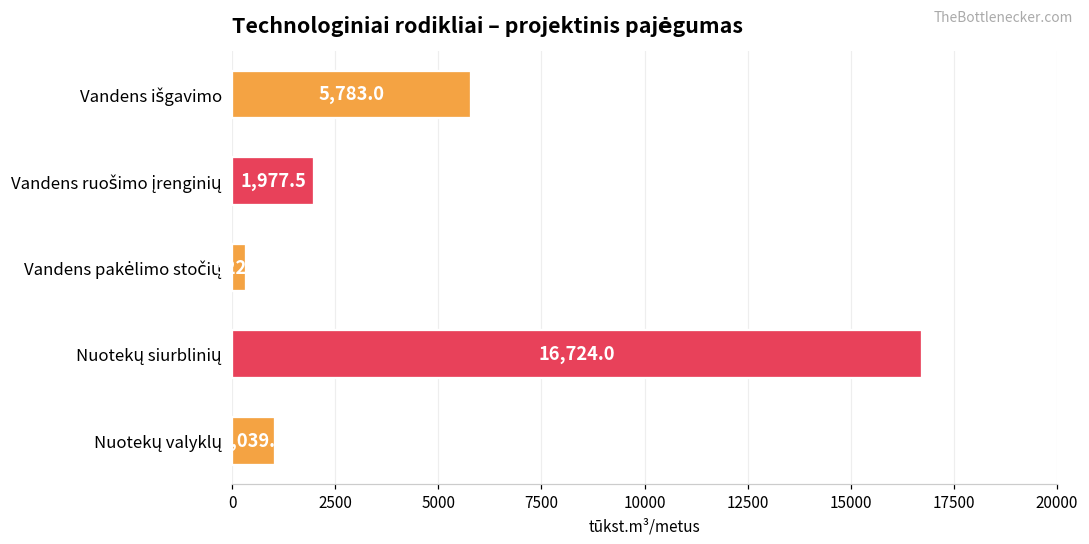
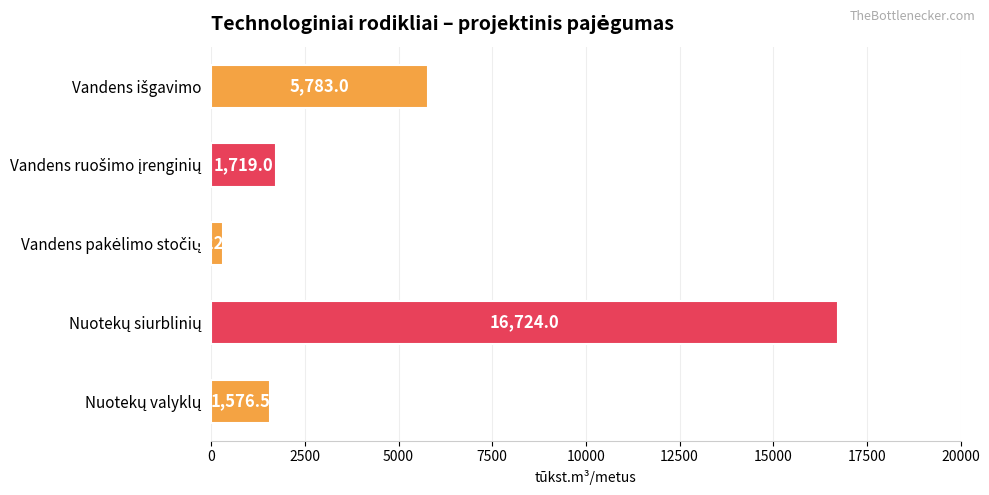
Vandens ruošimo įrenginių: 1,977.5 -> 1,719.0
Nuotekų valyklų: 1,039.3 -> 1,576.5
